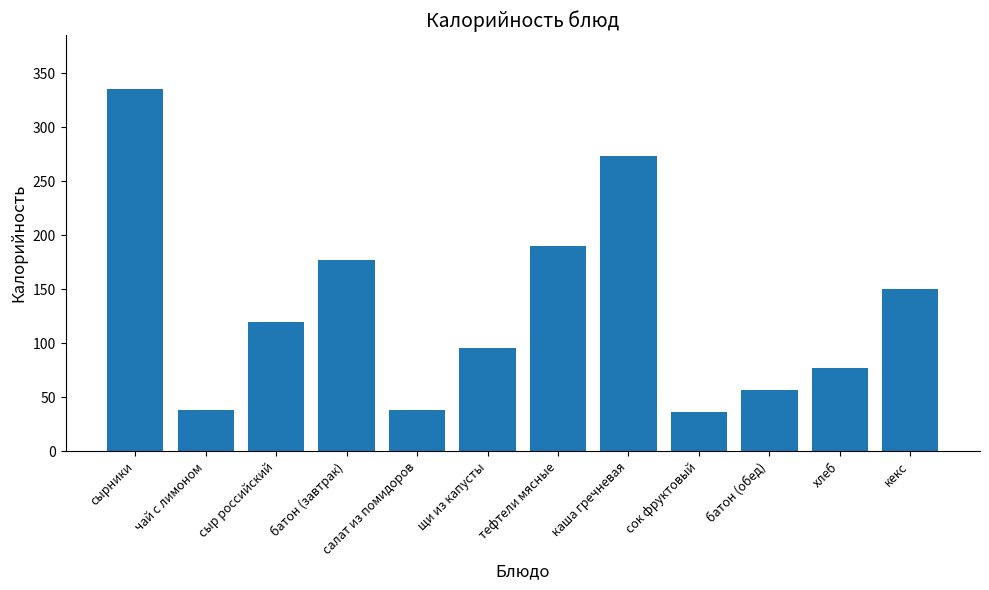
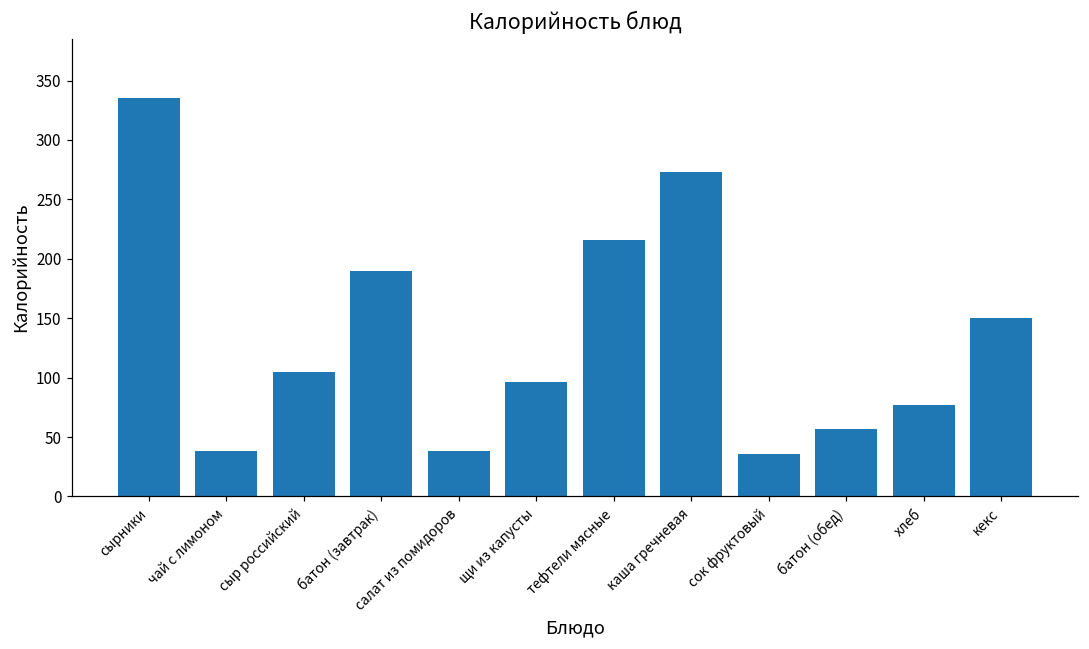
сыр российский: 120 -> 105
батон (завтрак): 177 -> 190
тефтели мясные: 190 -> 216
